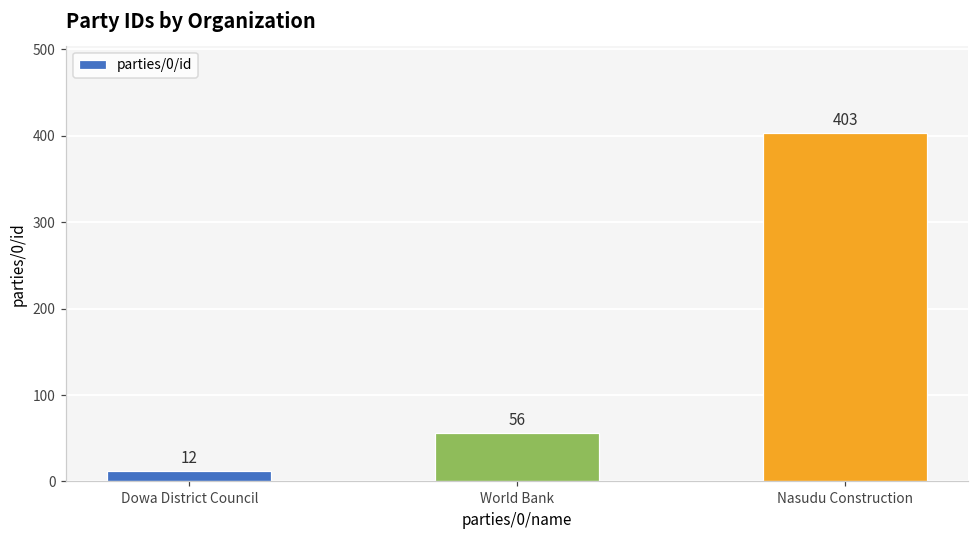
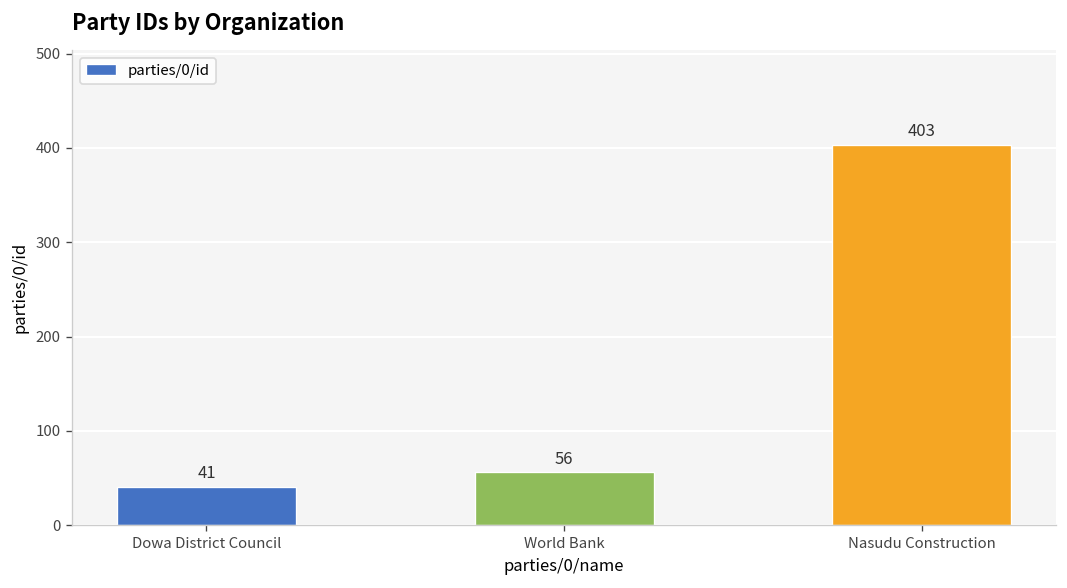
Dowa District Council: 12 -> 41
